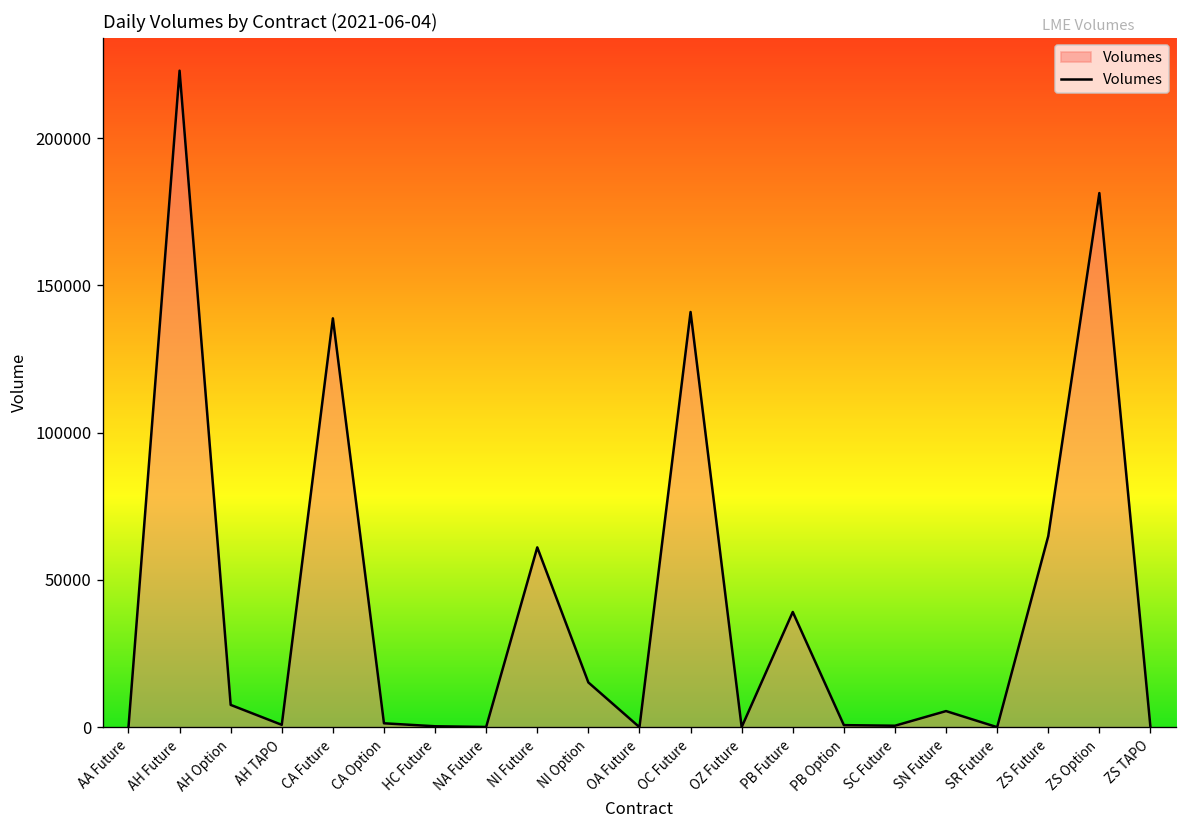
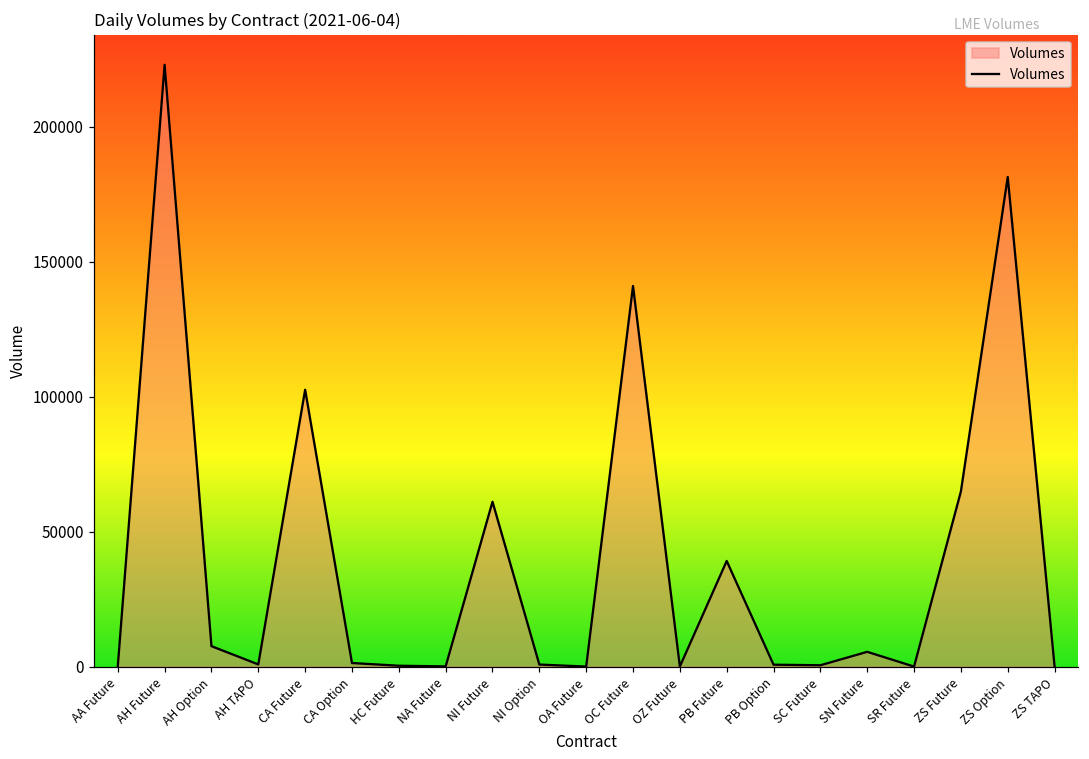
CA Future: 139000 -> 103000
NI Option: 15000 -> 1000
